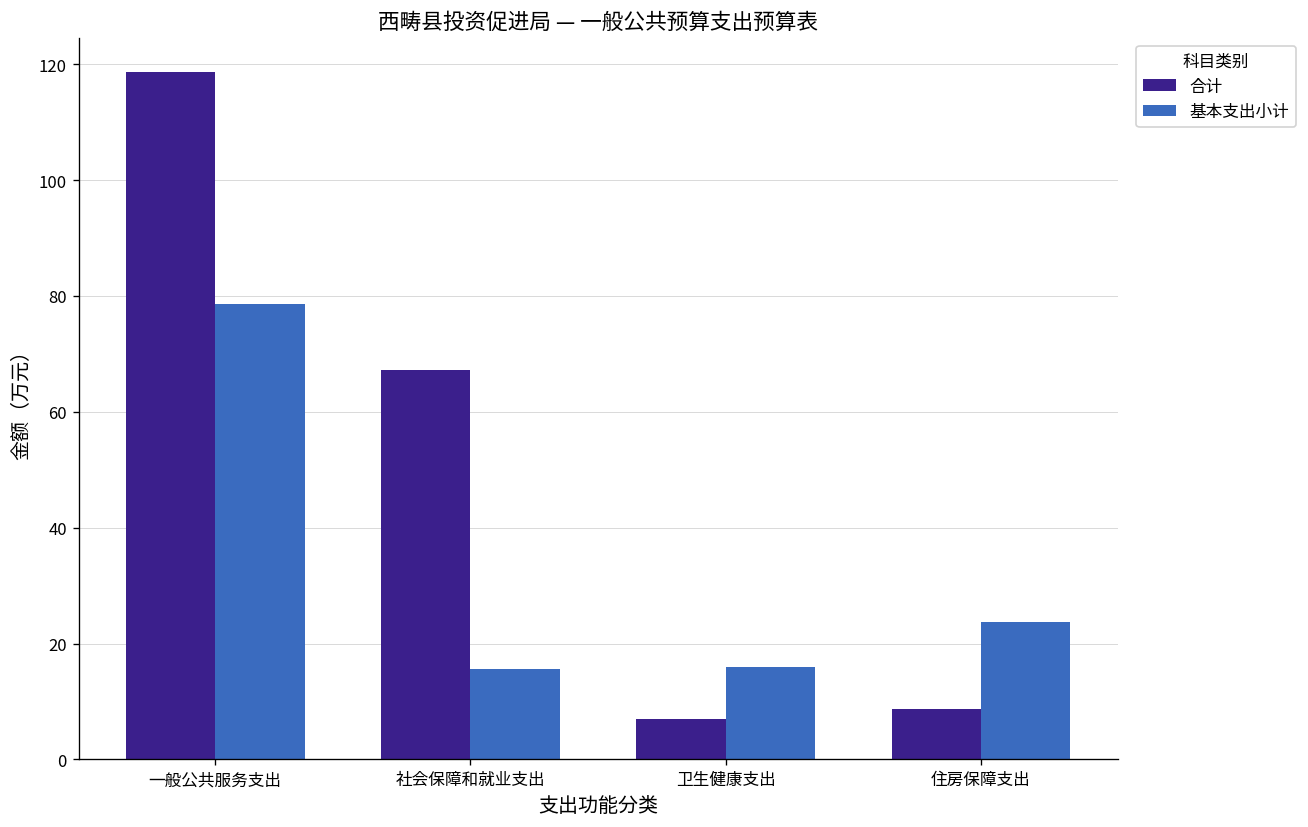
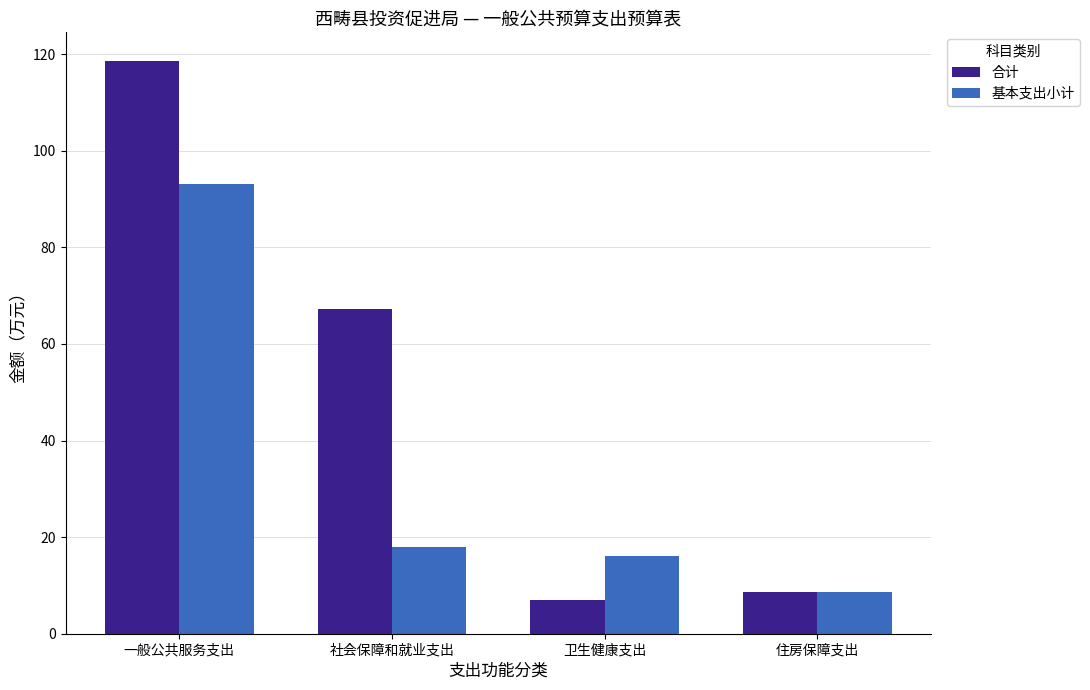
基本支出小计, 一般公共服务支出: 79 -> 93
基本支出小计, 社会保障和就业支出: 16 -> 18
基本支出小计, 住房保障支出: 24 -> 9
